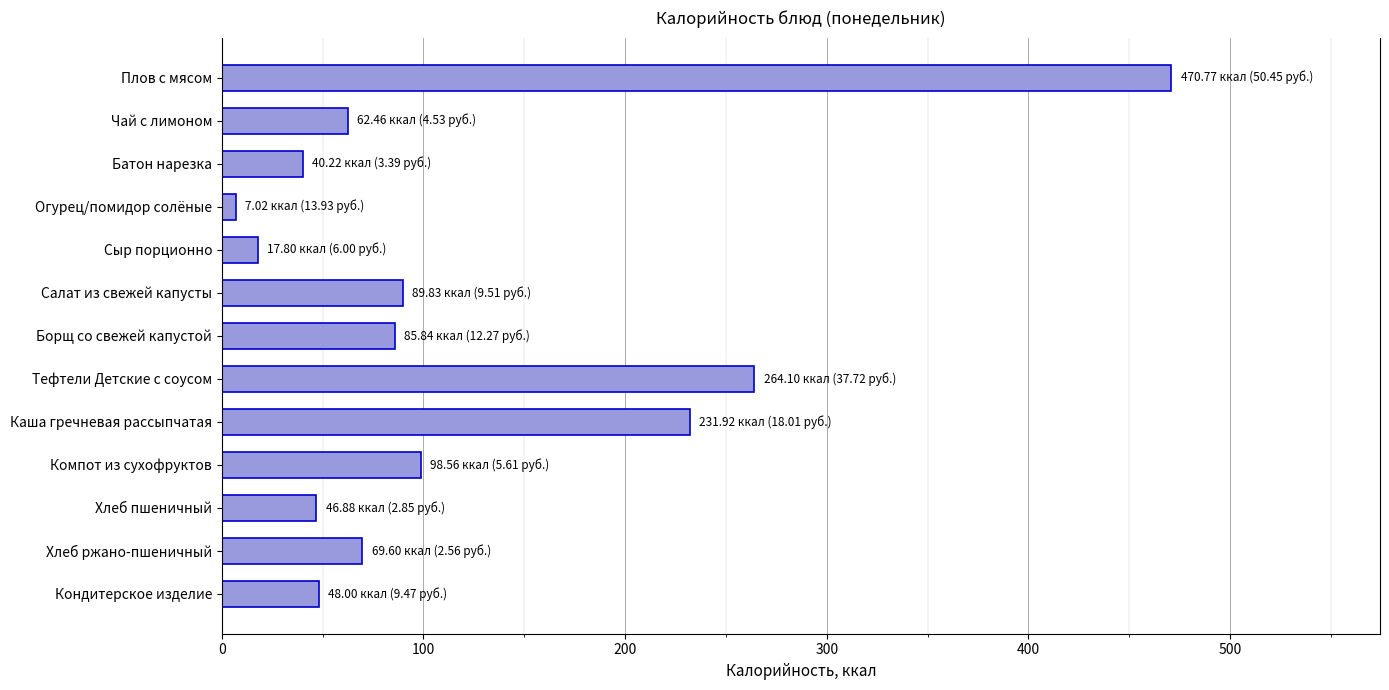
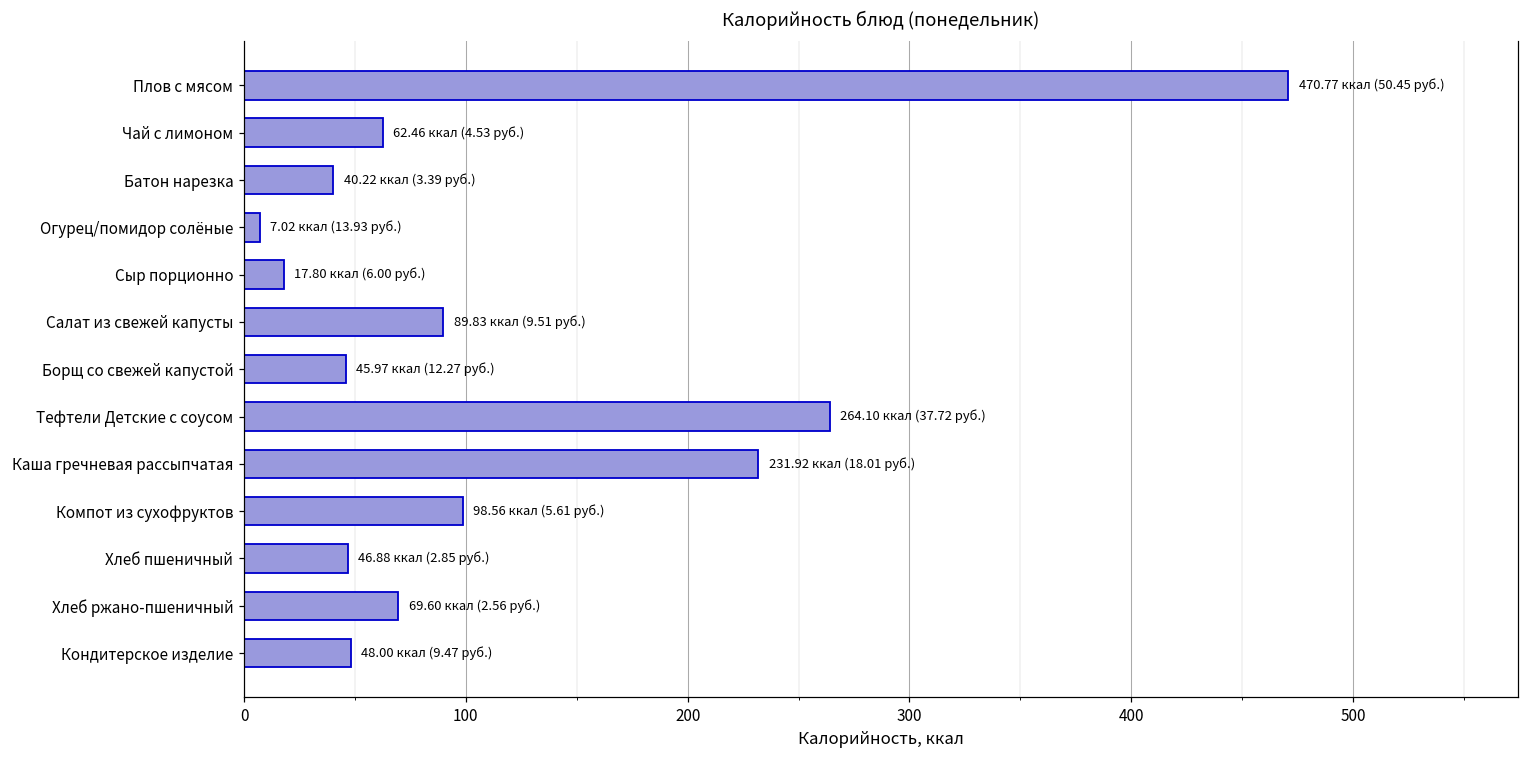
Борщ со свежей капустой: 85.84 -> 45.97
